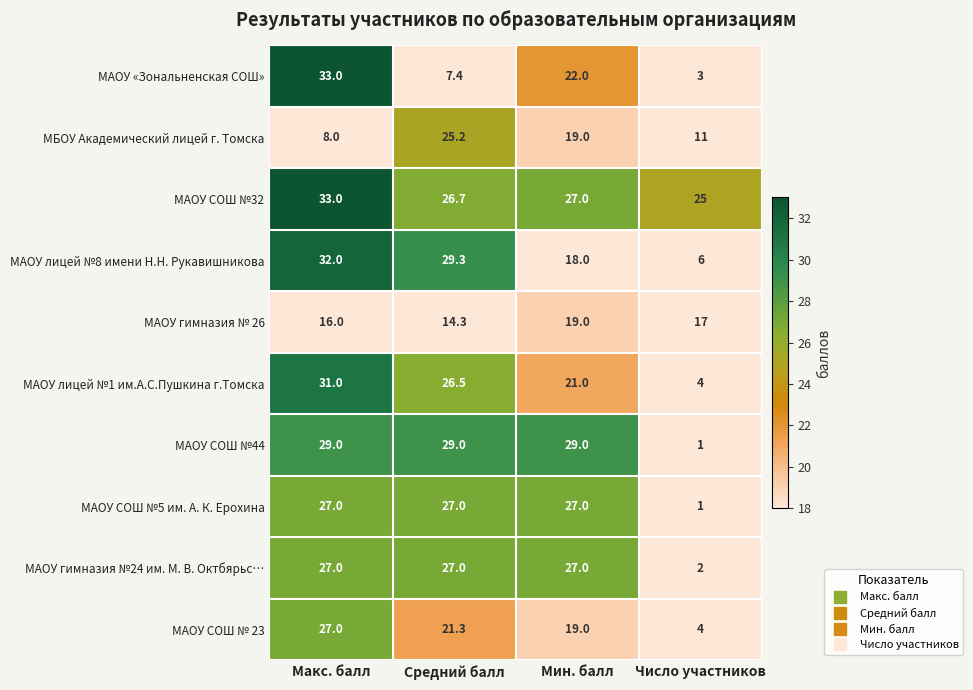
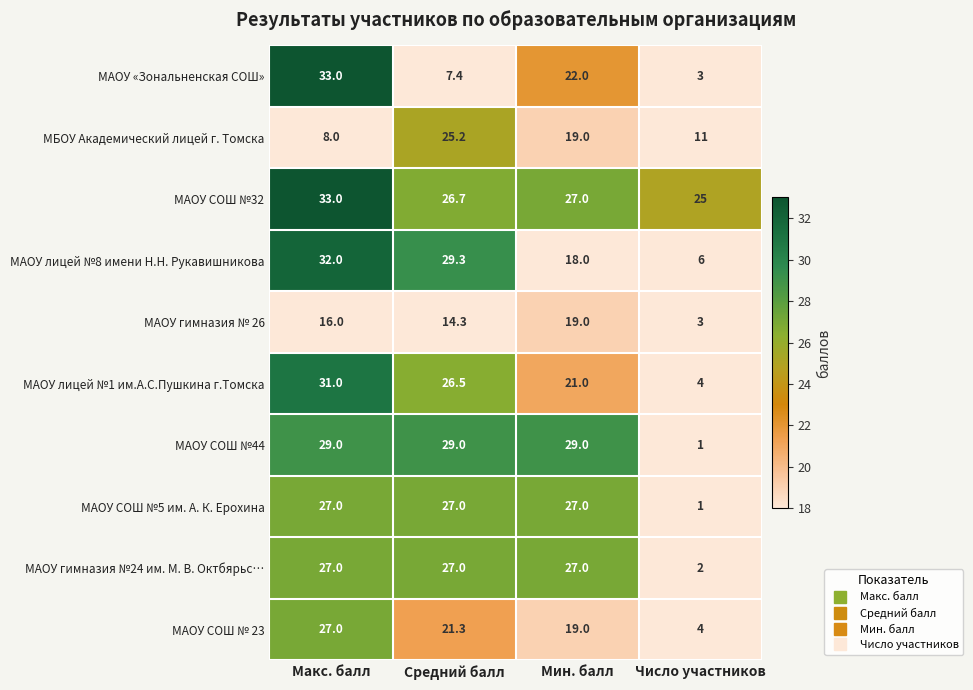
МАОУ гимназия № 26, Число участников: 17 -> 3
